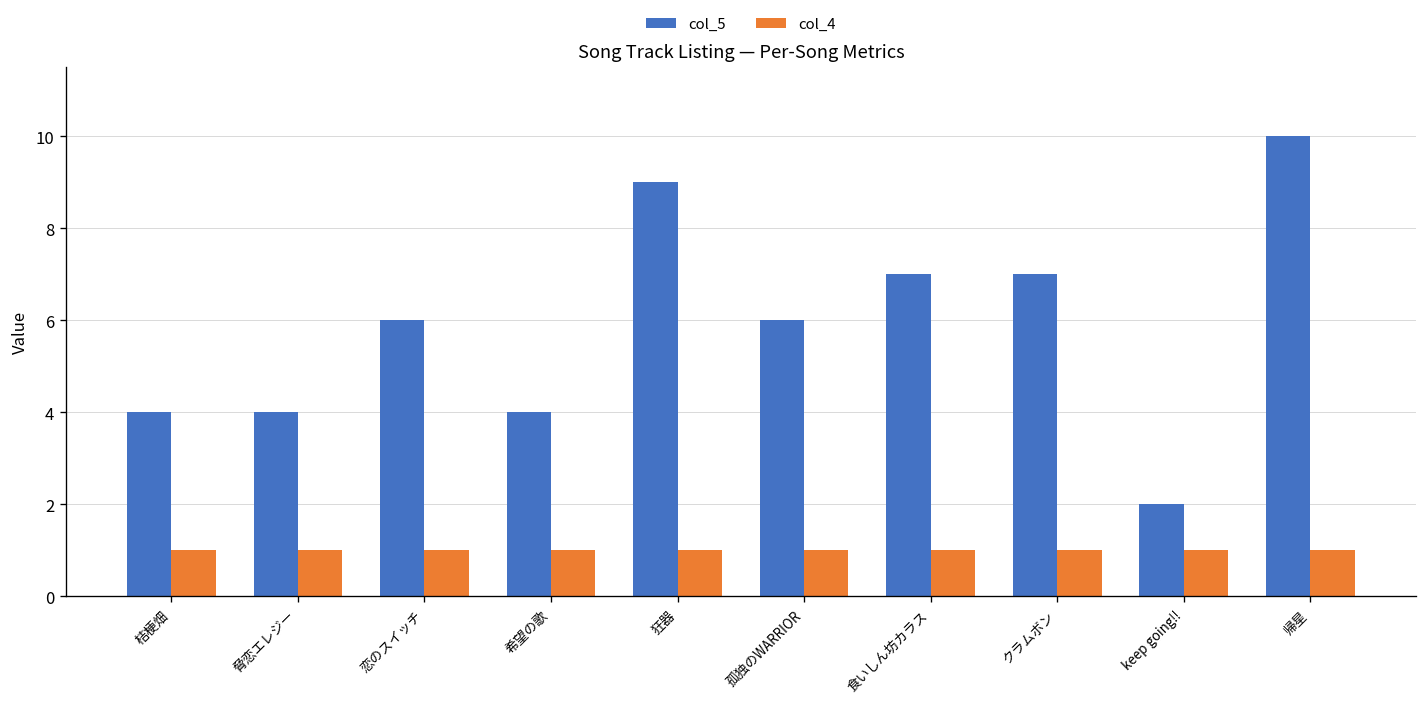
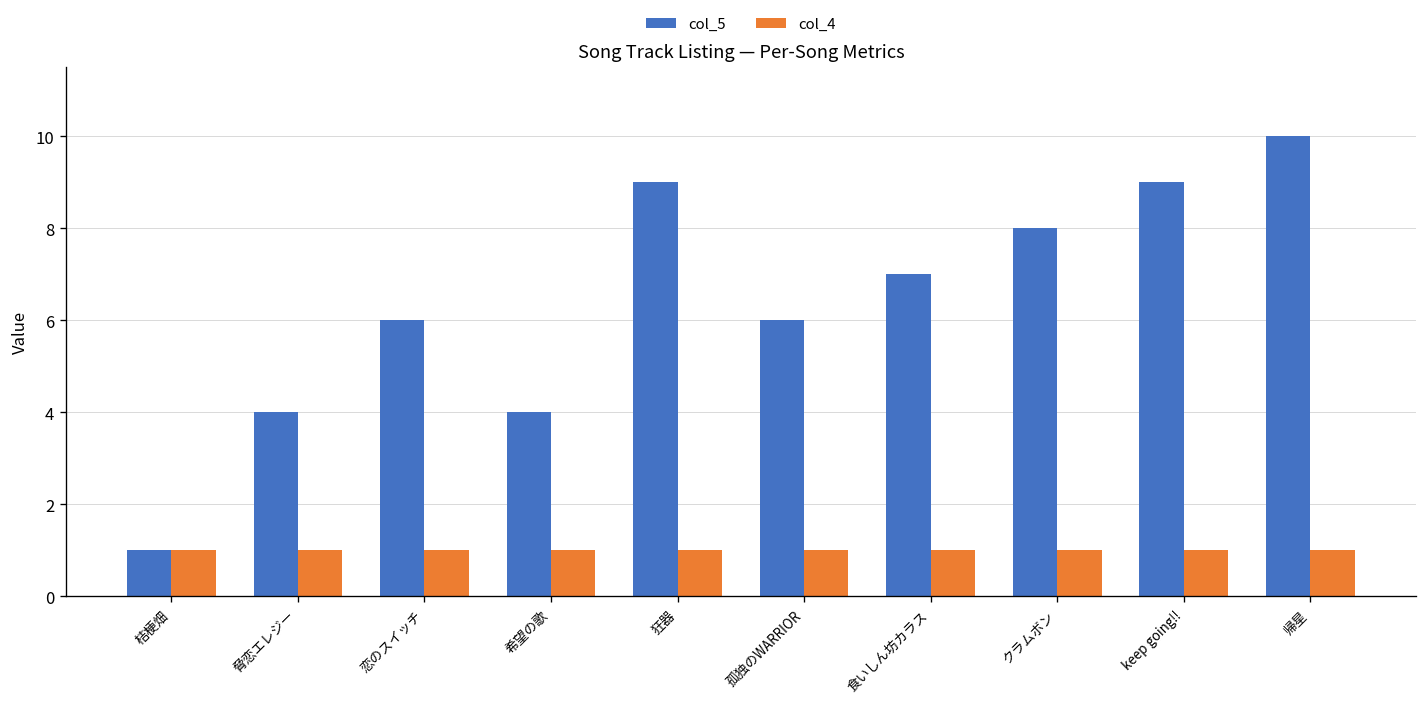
col_5, 桔梗畑: 4 -> 1
col_5, クラムボン: 7 -> 8
col_5, keep going!!: 2 -> 9
